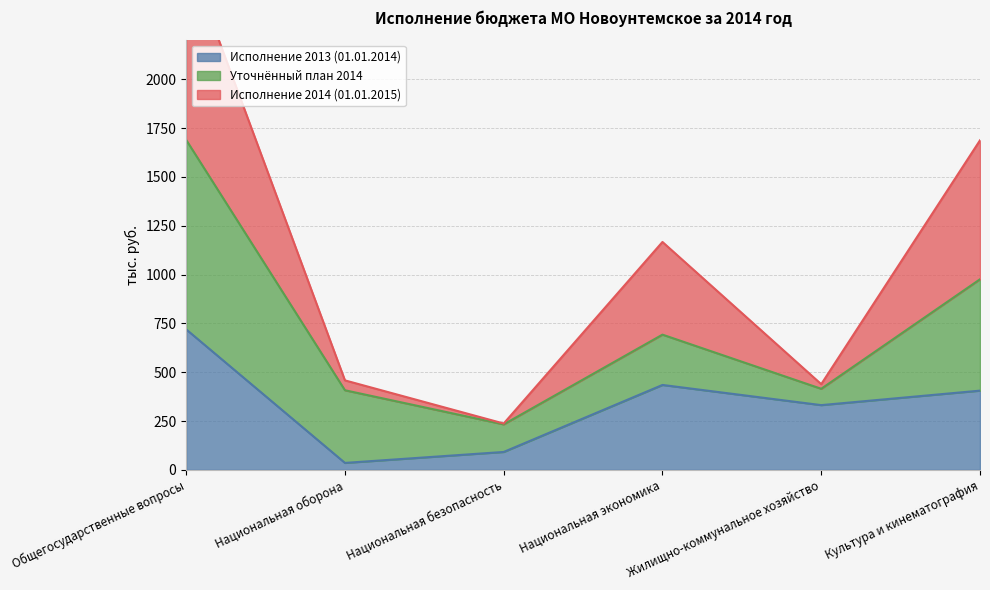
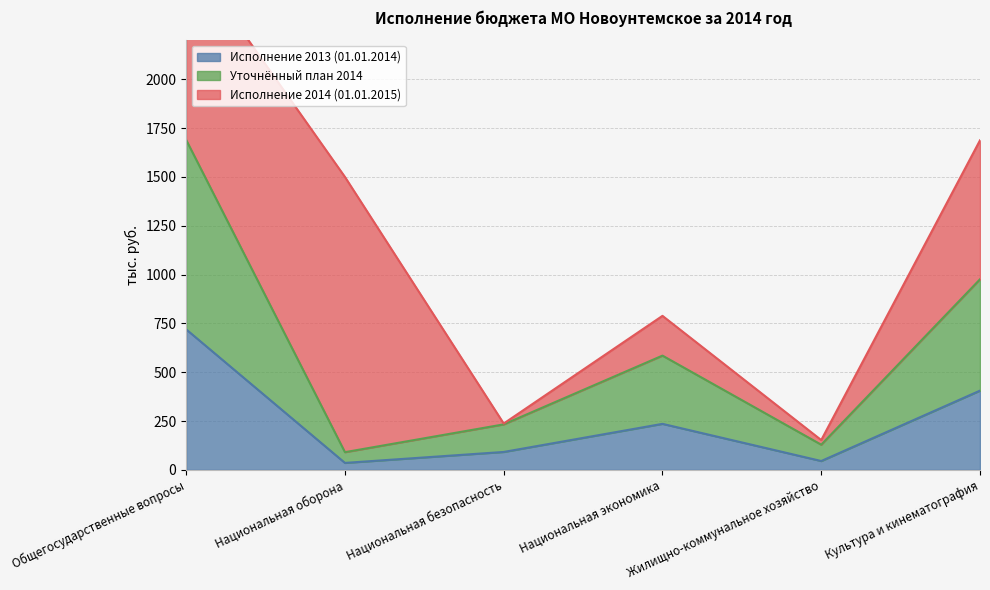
Уточнённый план 2014, Национальная оборона: 370 -> 60
Исполнение 2014 (01.01.2015), Национальная оборона: 50 -> 1410
Исполнение 2013 (01.01.2014), Национальная экономика: 430 -> 240
Уточнённый план 2014, Национальная экономика: 260 -> 350
Исполнение 2014 (01.01.2015), Национальная экономика: 470 -> 200
Исполнение 2013 (01.01.2014), Жилищно-коммунальное хозяйство: 330 -> 50
